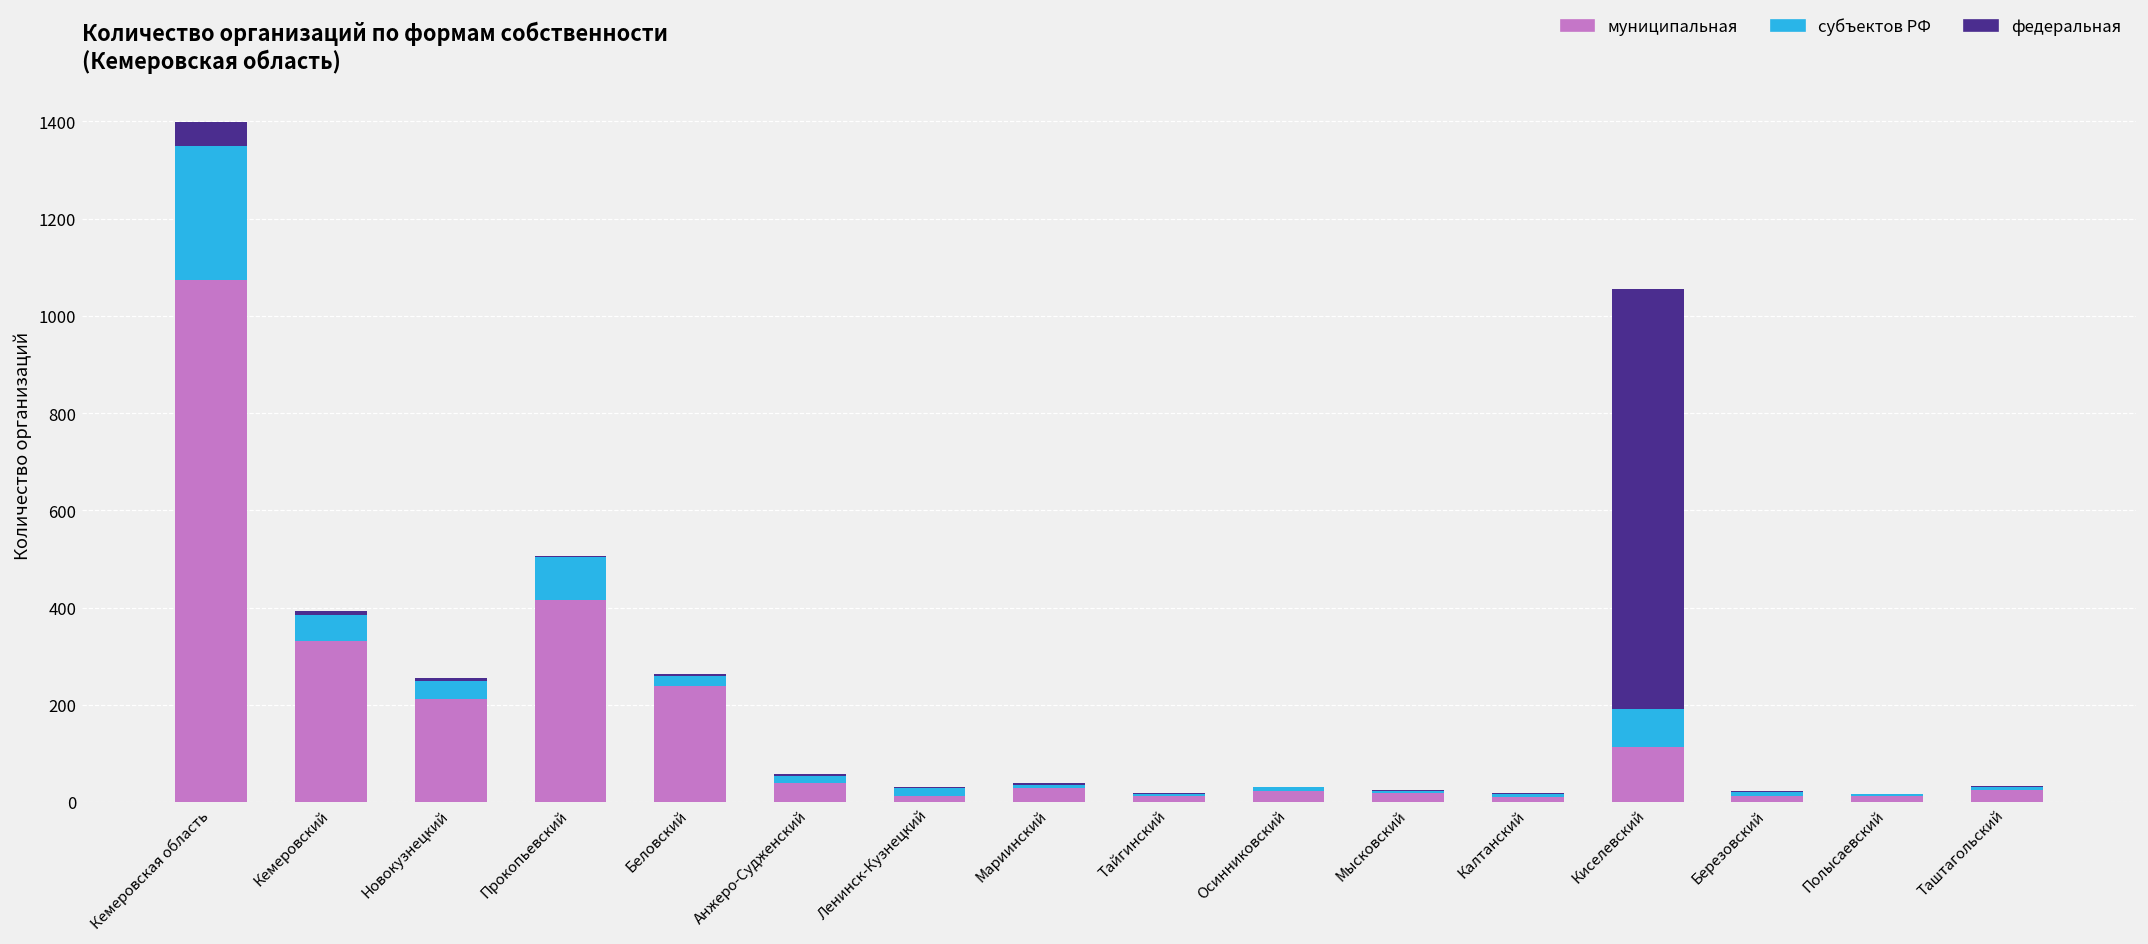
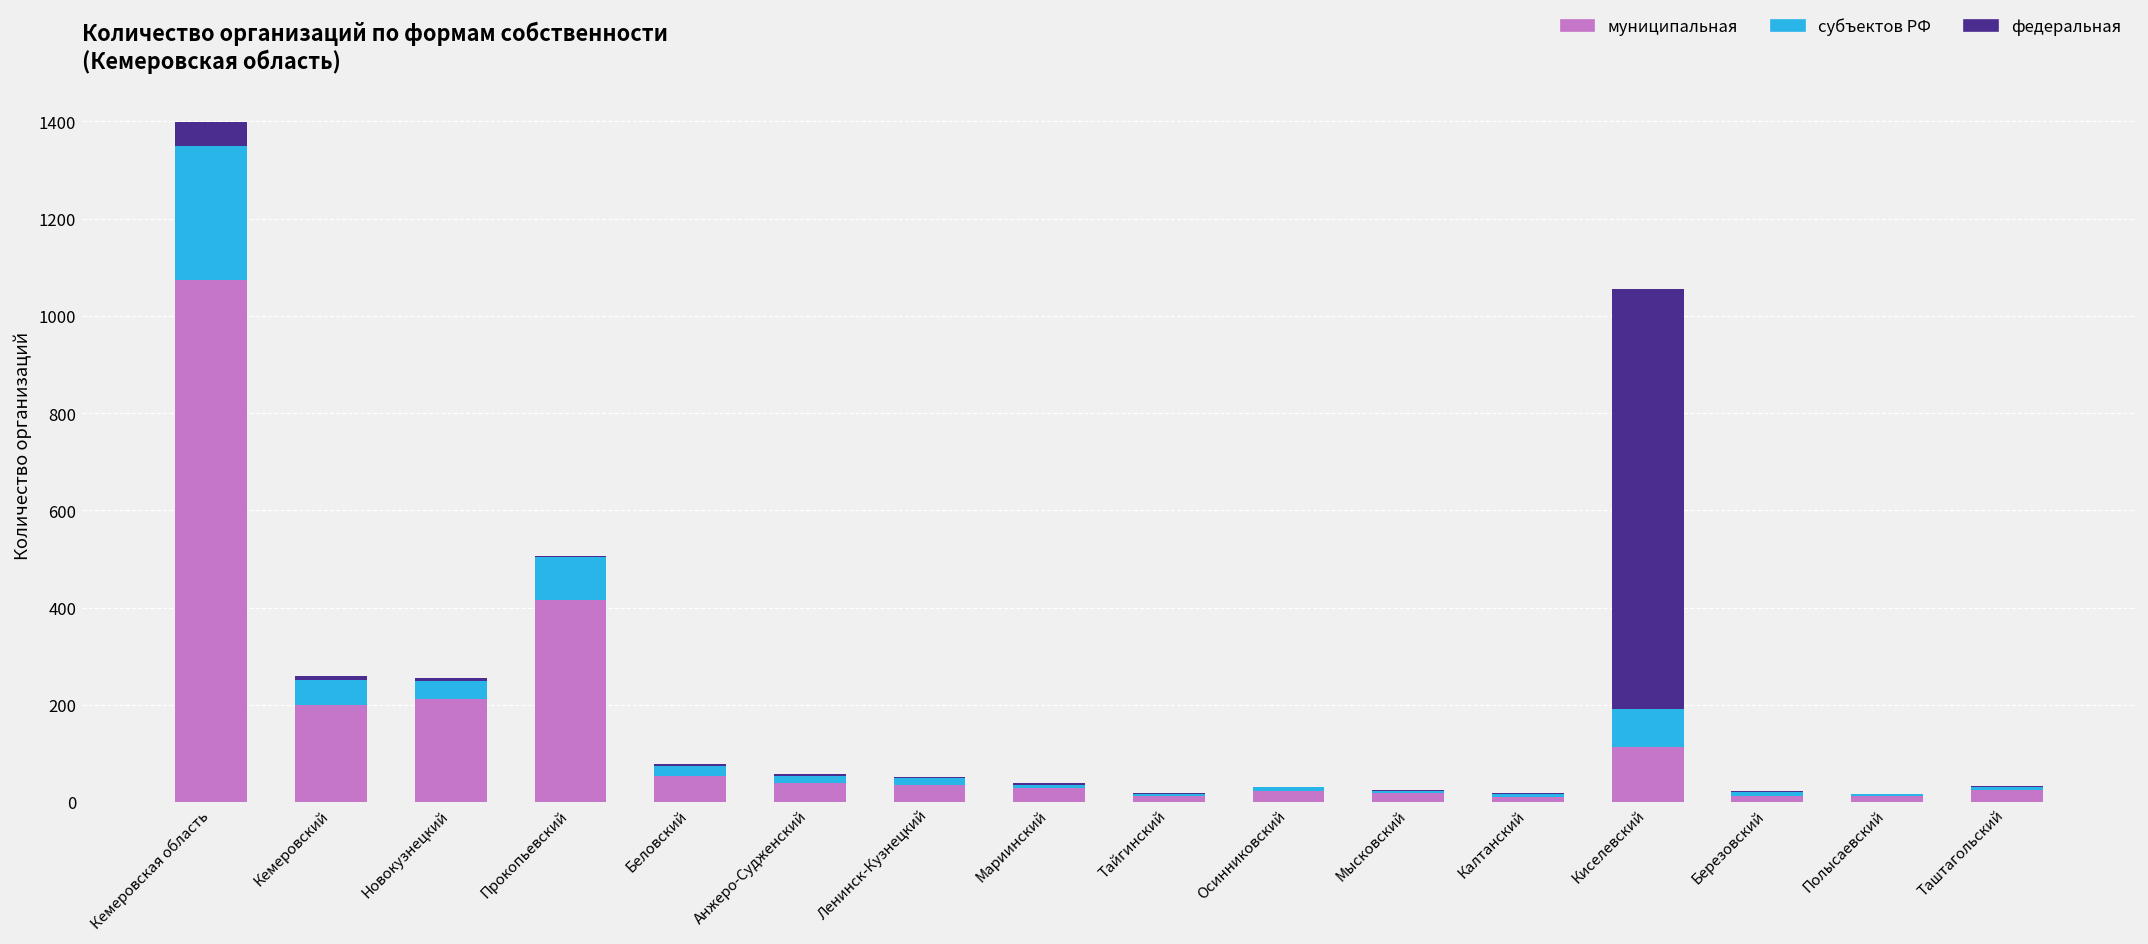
муниципальная, Кемеровский: 330 -> 200
муниципальная, Беловский: 240 -> 50
муниципальная, Ленинск-Кузнецкий: 10 -> 40
